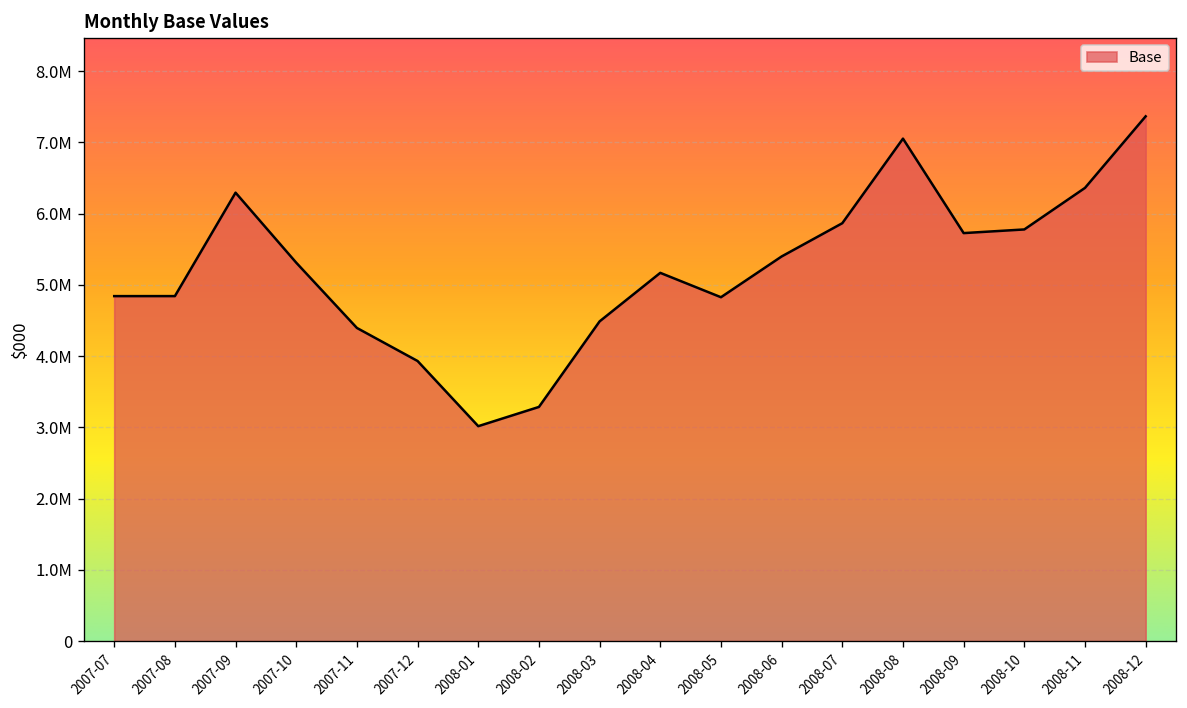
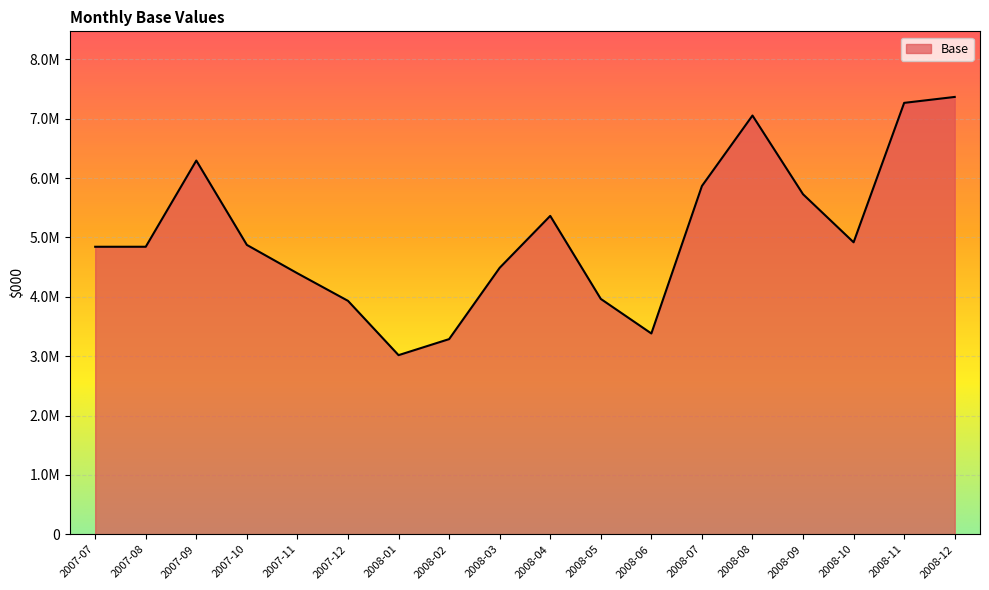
2007-10: 5300000 -> 4900000
2008-04: 5200000 -> 5400000
2008-05: 4800000 -> 4000000
2008-06: 5400000 -> 3400000
2008-10: 5800000 -> 4900000
2008-11: 6400000 -> 7300000
